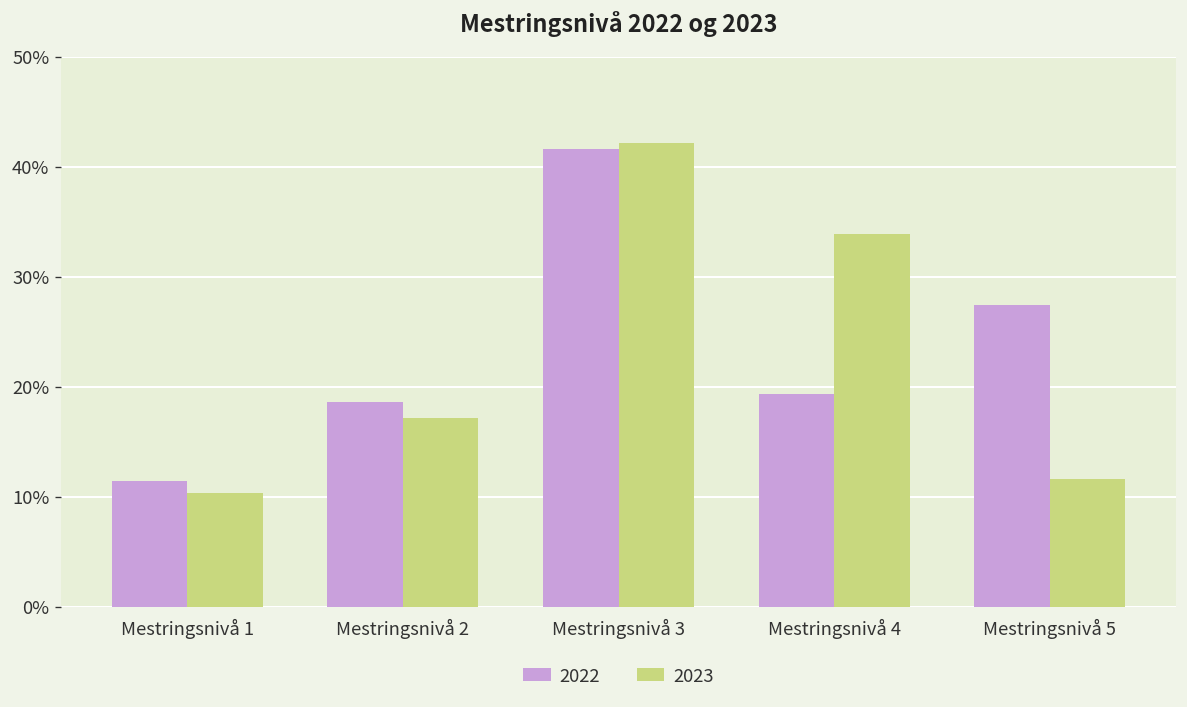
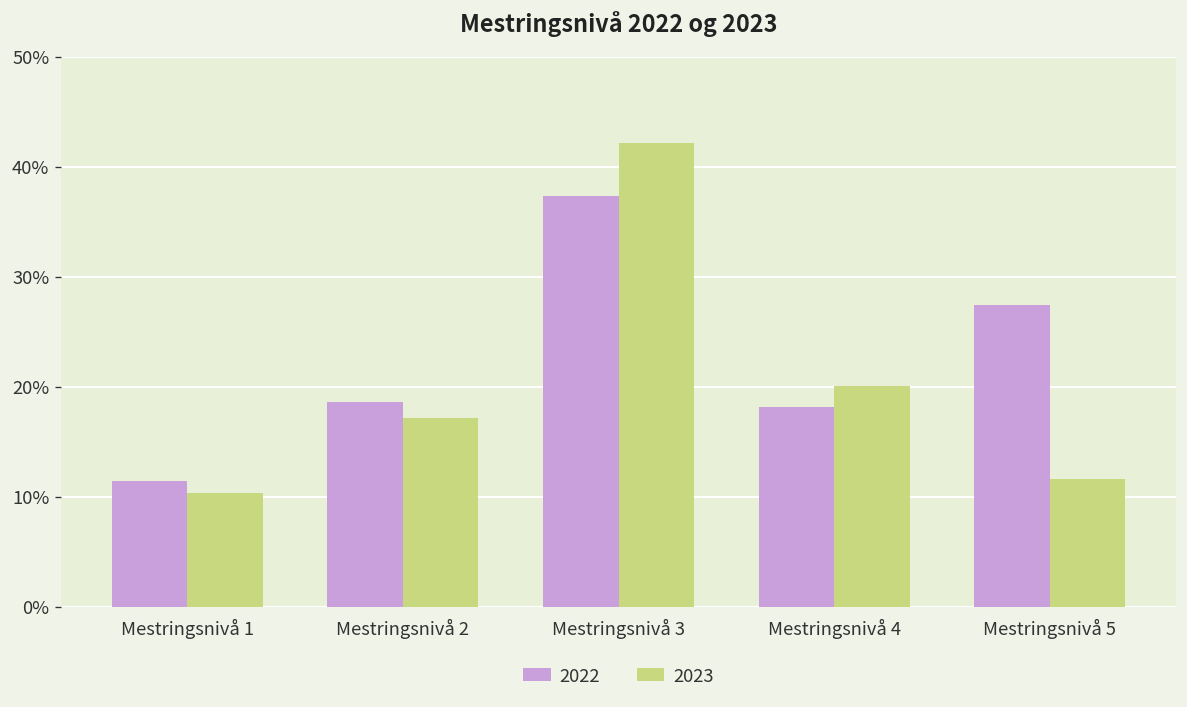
2022, Mestringsnivå 3: 42% -> 37%
2022, Mestringsnivå 4: 19% -> 18%
2023, Mestringsnivå 4: 34% -> 20%
